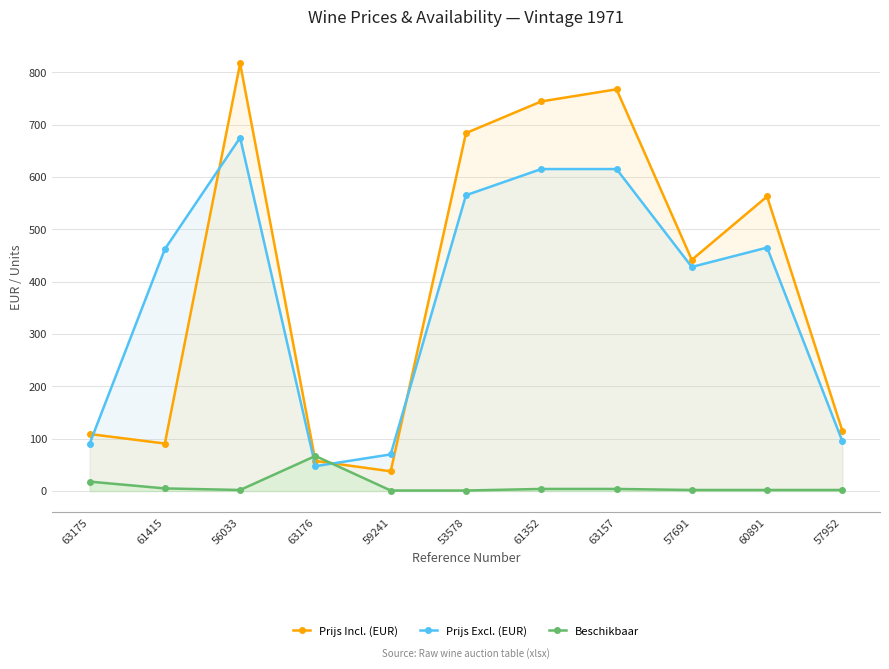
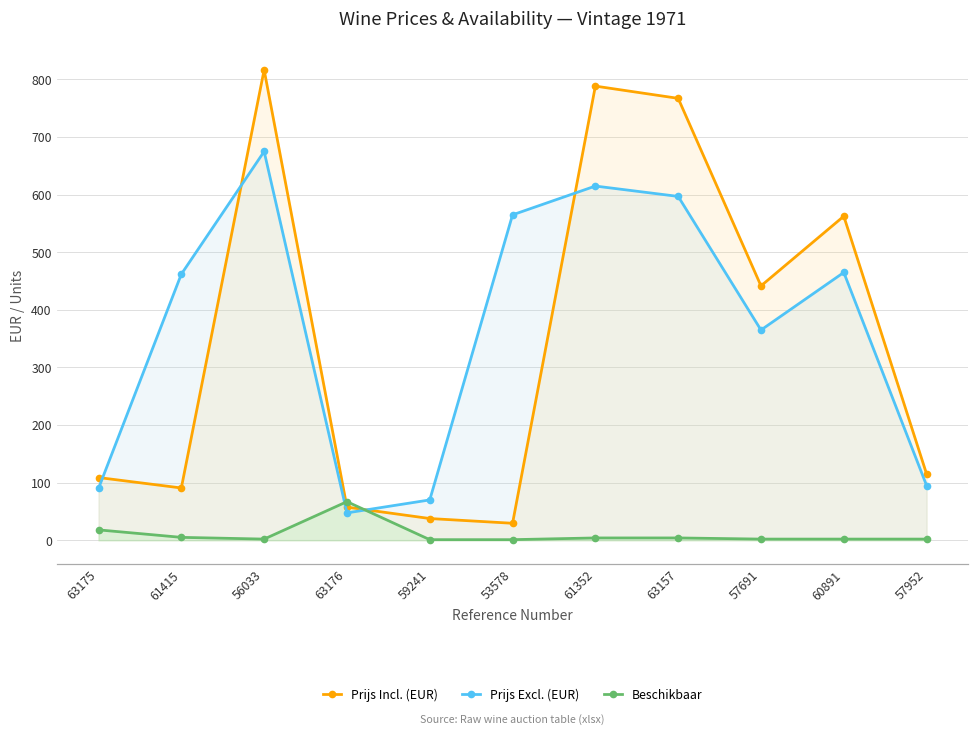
Prijs Incl. (EUR), 53578: 680 -> 30
Prijs Incl. (EUR), 61352: 740 -> 790
Prijs Excl. (EUR), 63157: 620 -> 600
Prijs Excl. (EUR), 57691: 430 -> 370
